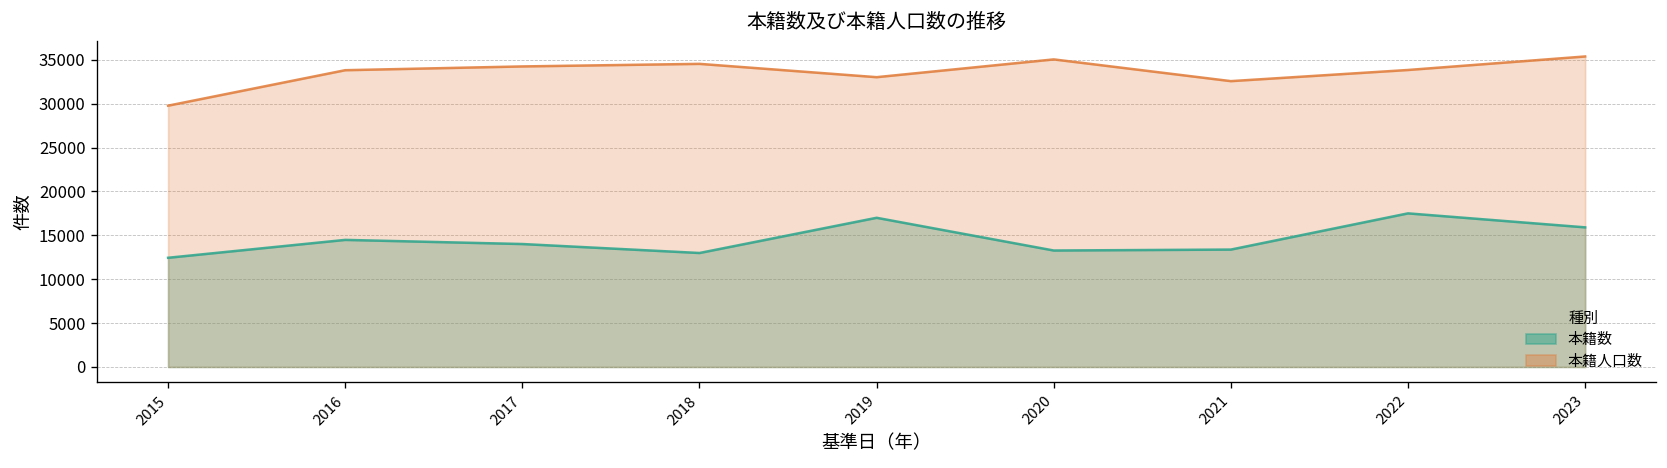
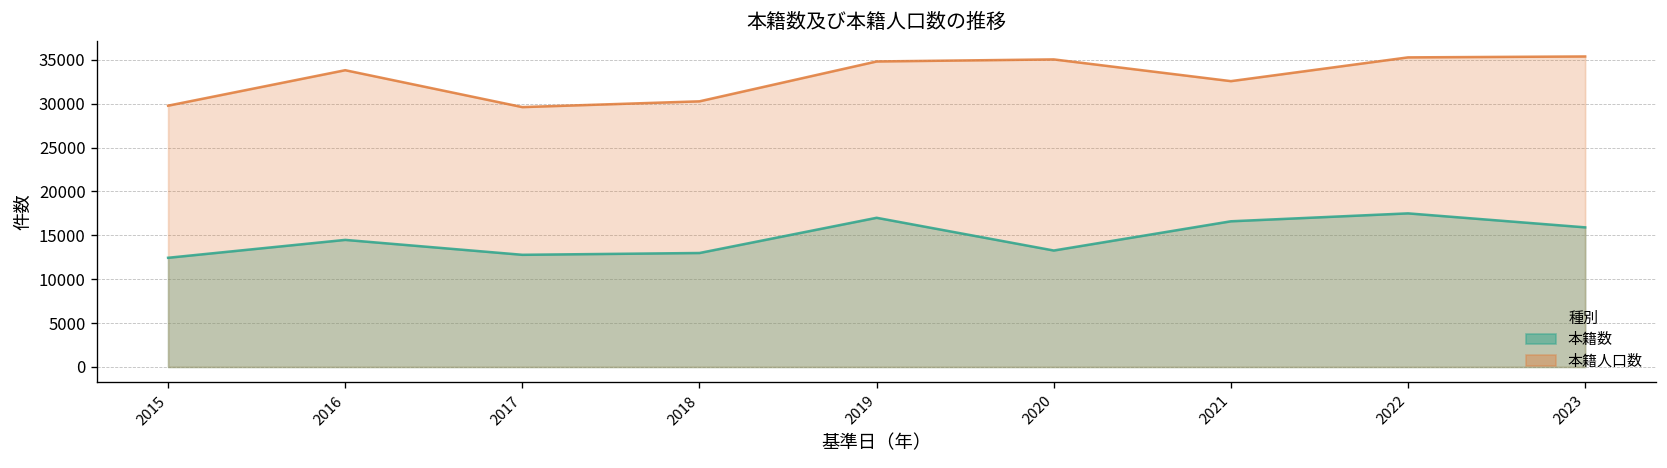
本籍数, 2017: 14000 -> 13000
本籍人口数, 2017: 34000 -> 30000
本籍人口数, 2018: 35000 -> 30000
本籍人口数, 2019: 33000 -> 35000
本籍数, 2021: 13000 -> 17000
本籍人口数, 2022: 34000 -> 35000
